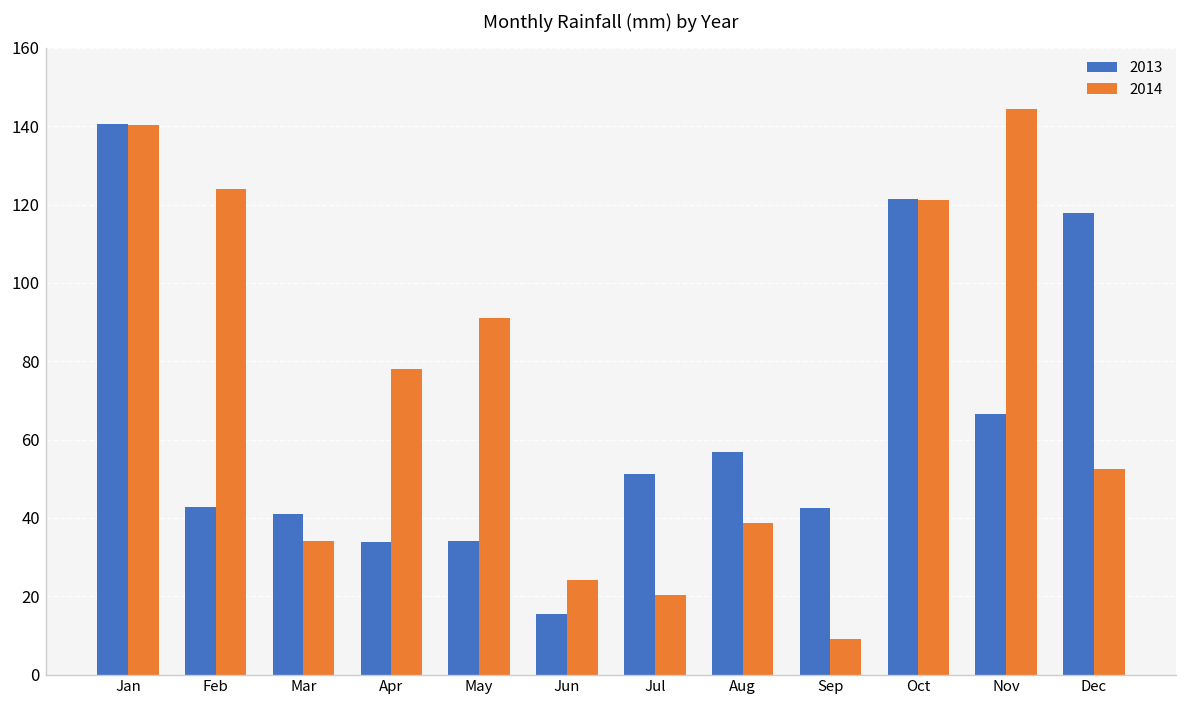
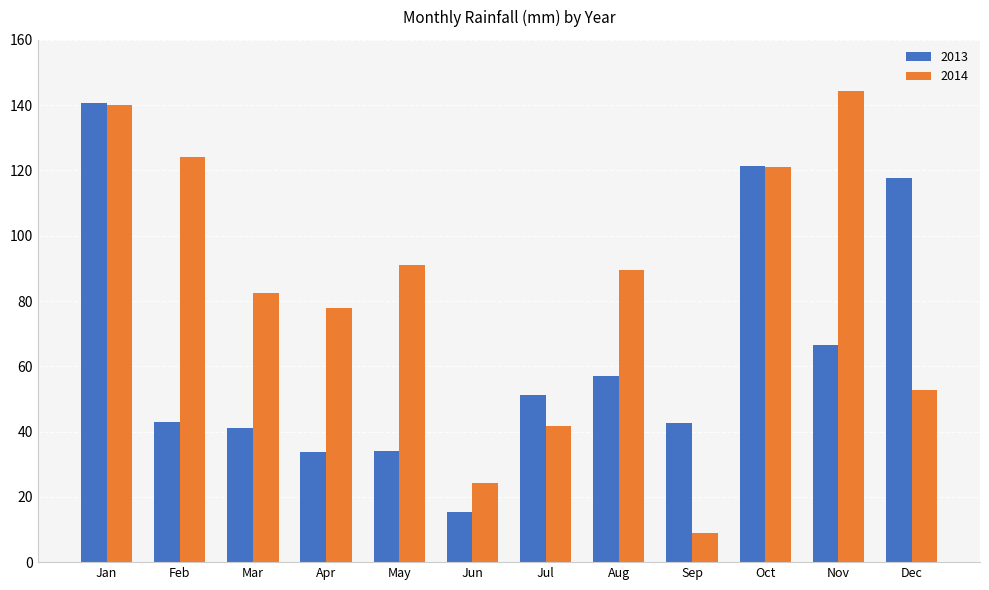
2014, Mar: 34 -> 82
2014, Jul: 20 -> 42
2014, Aug: 39 -> 90
